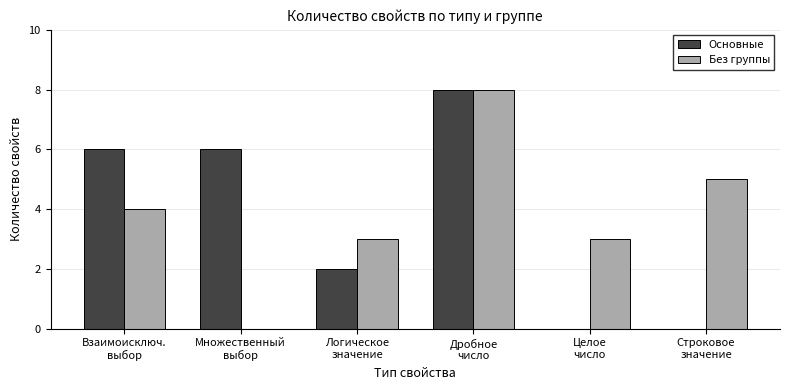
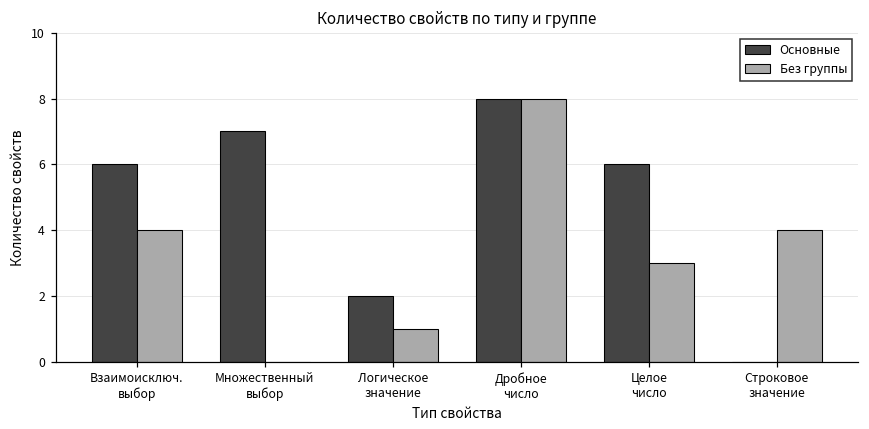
Основные, Множественный выбор: 6 -> 7
Без группы, Логическое значение: 3 -> 1
Основные, Целое число: 0 -> 6
Без группы, Строковое значение: 5 -> 4
